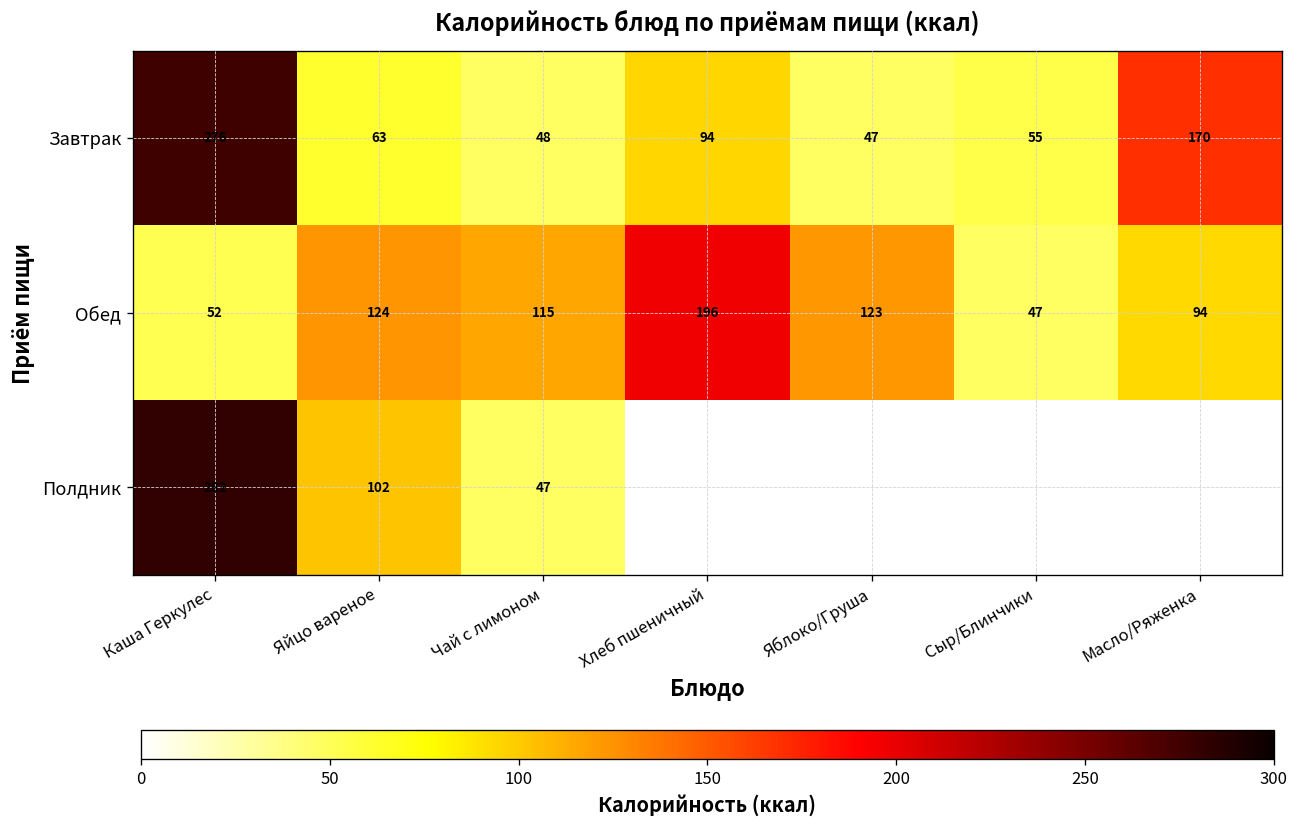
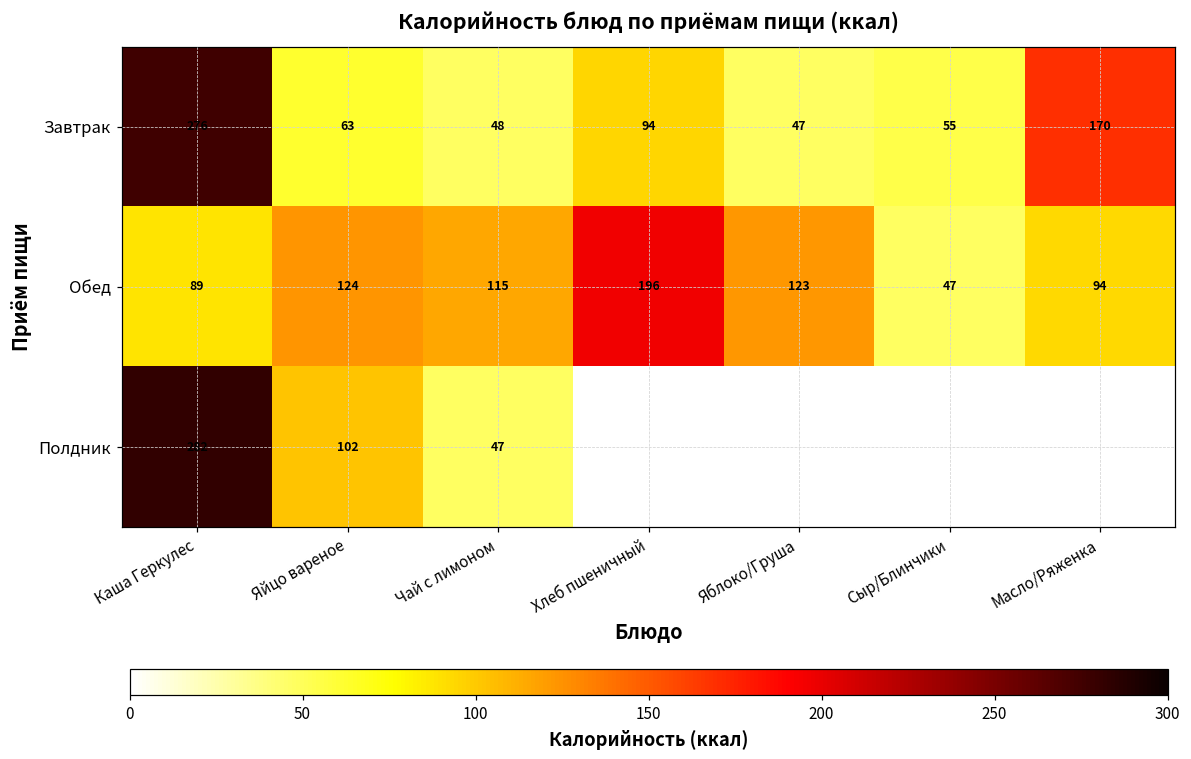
Обед, Каша Геркулес: 52 -> 89
